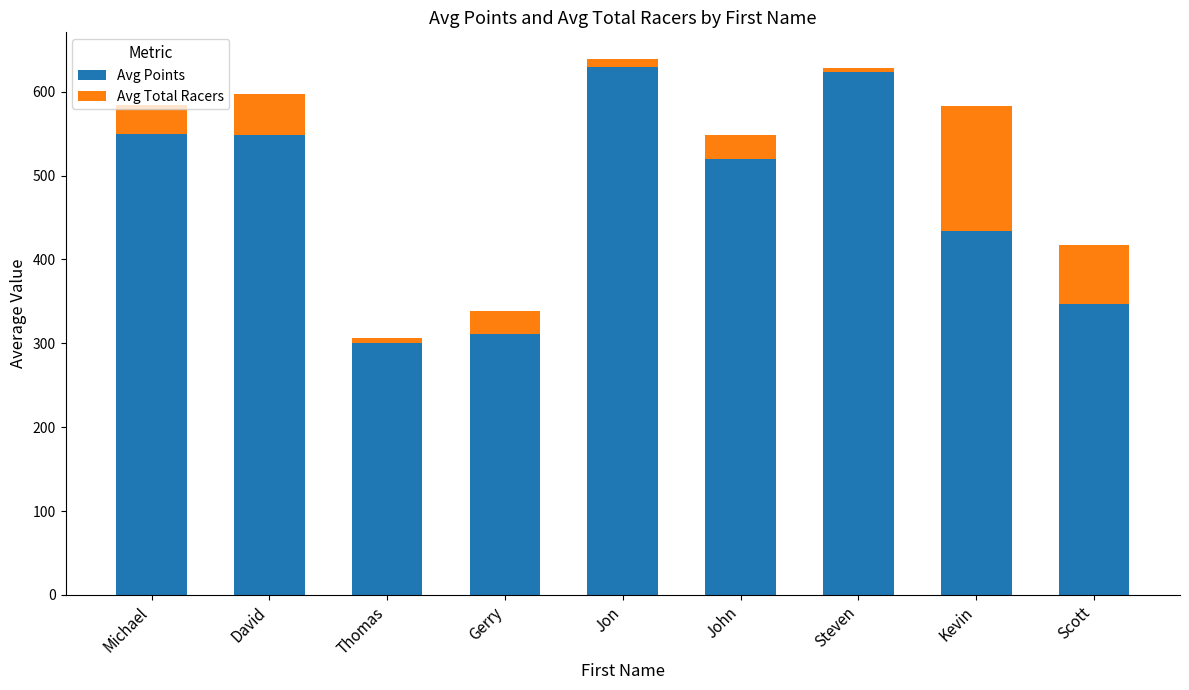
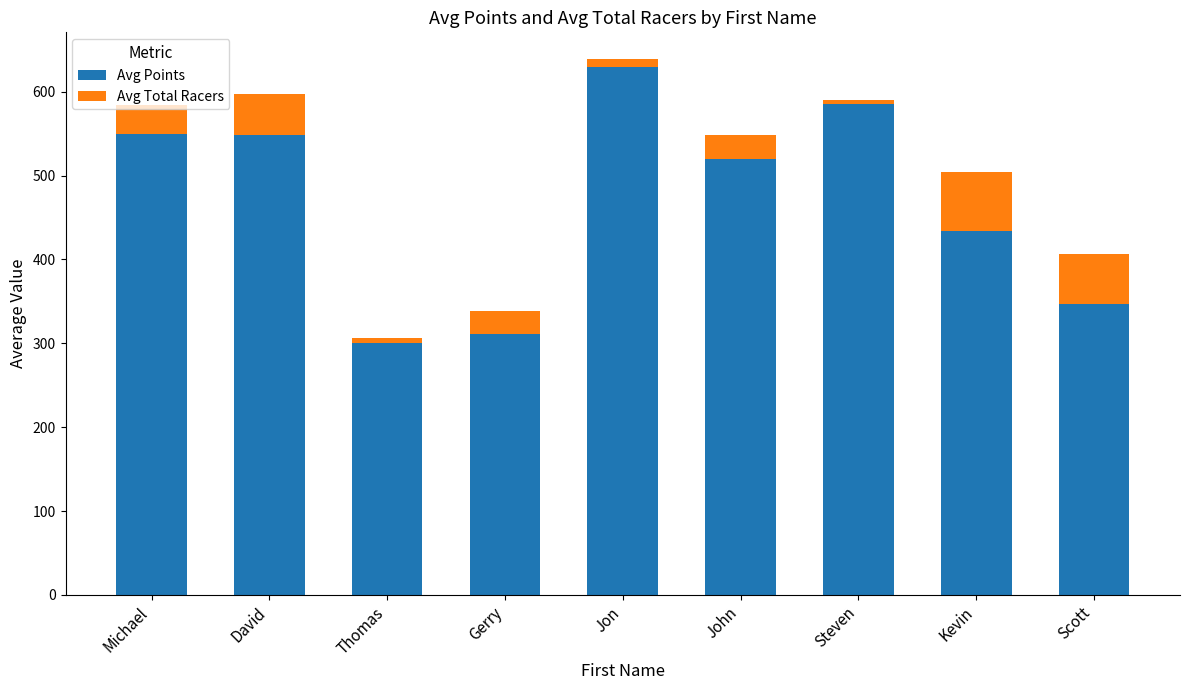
Avg Points, Steven: 620 -> 590
Avg Total Racers, Kevin: 150 -> 70
Avg Total Racers, Scott: 70 -> 60
